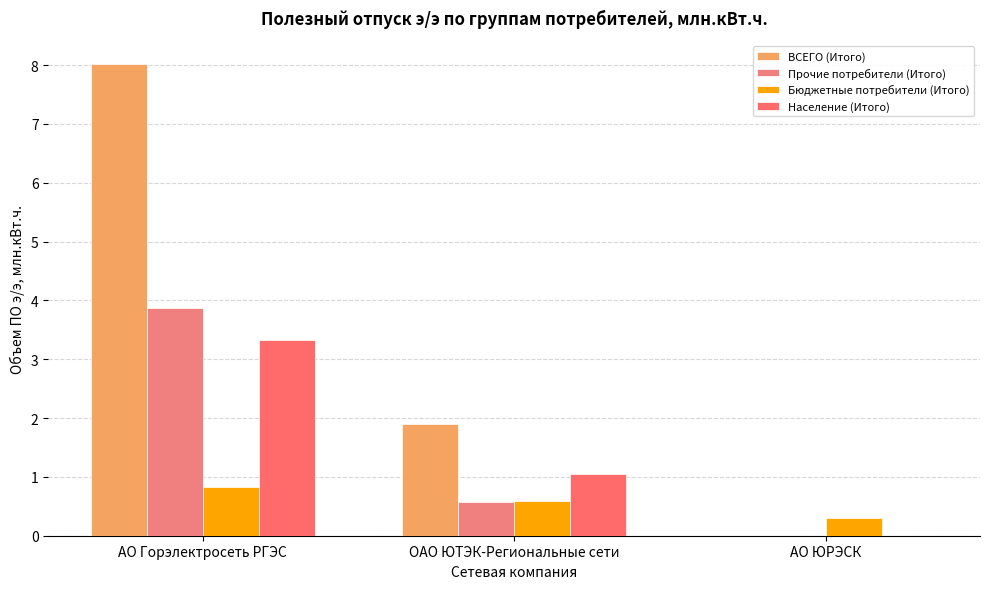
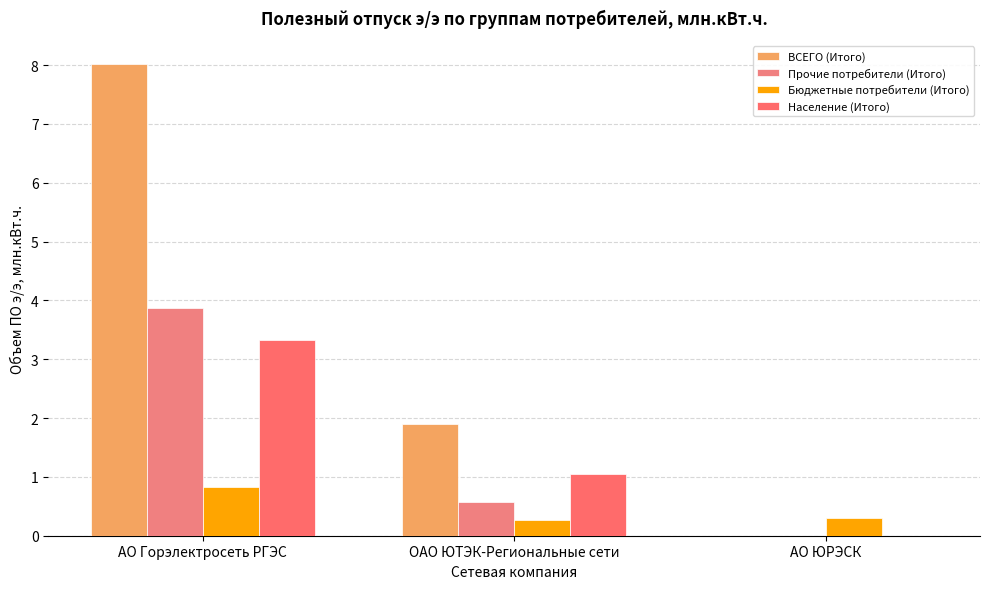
Бюджетные потребители (Итого), ОАО ЮТЭК-Региональные сети: 0.6 -> 0.3
